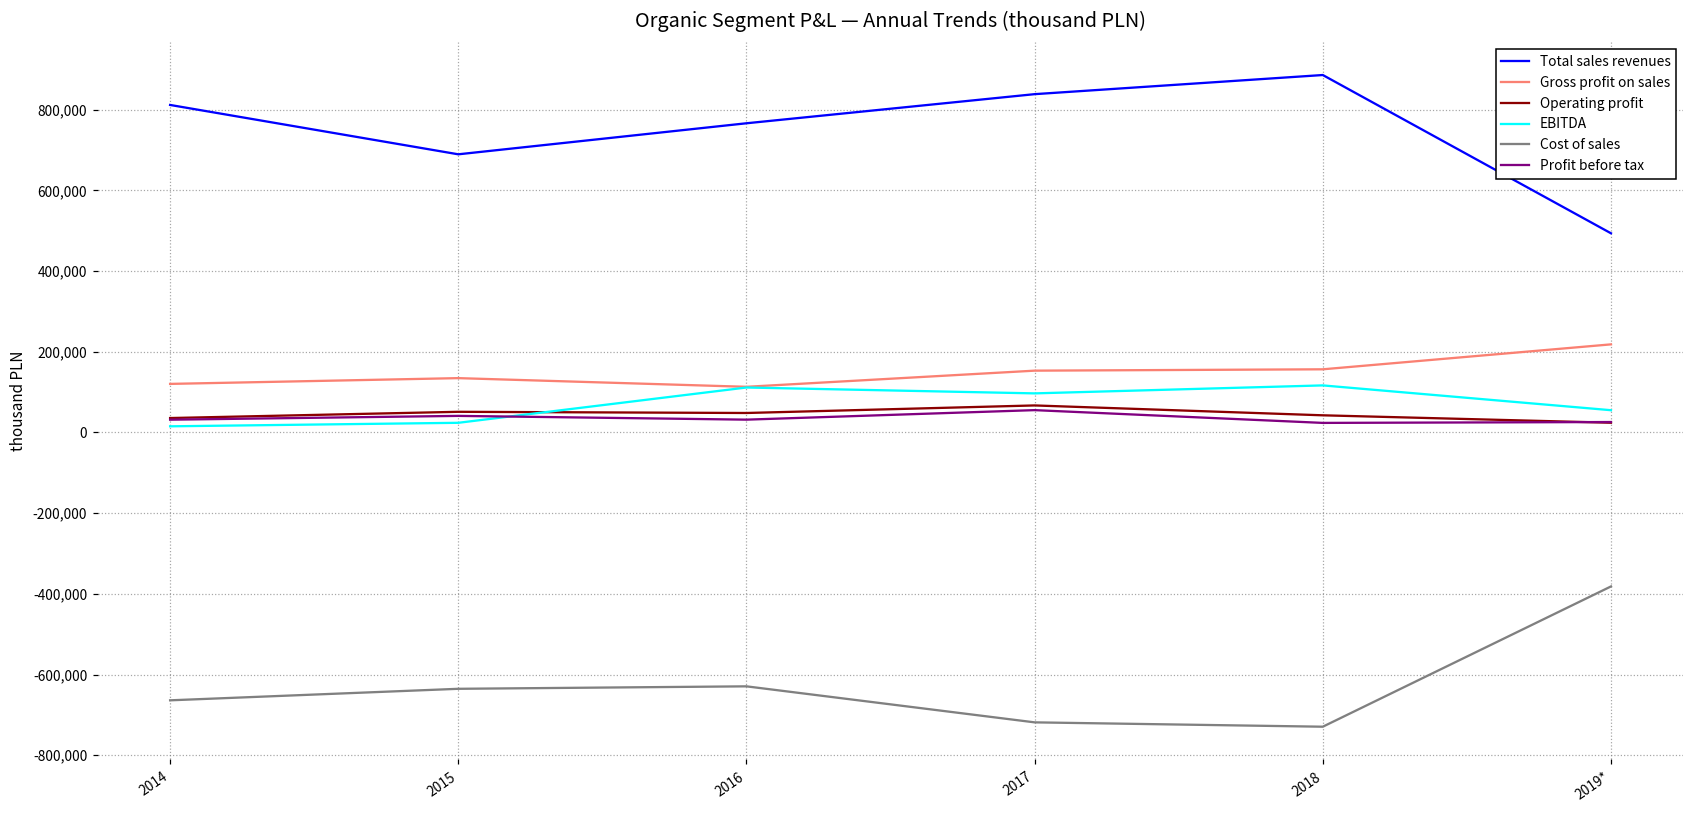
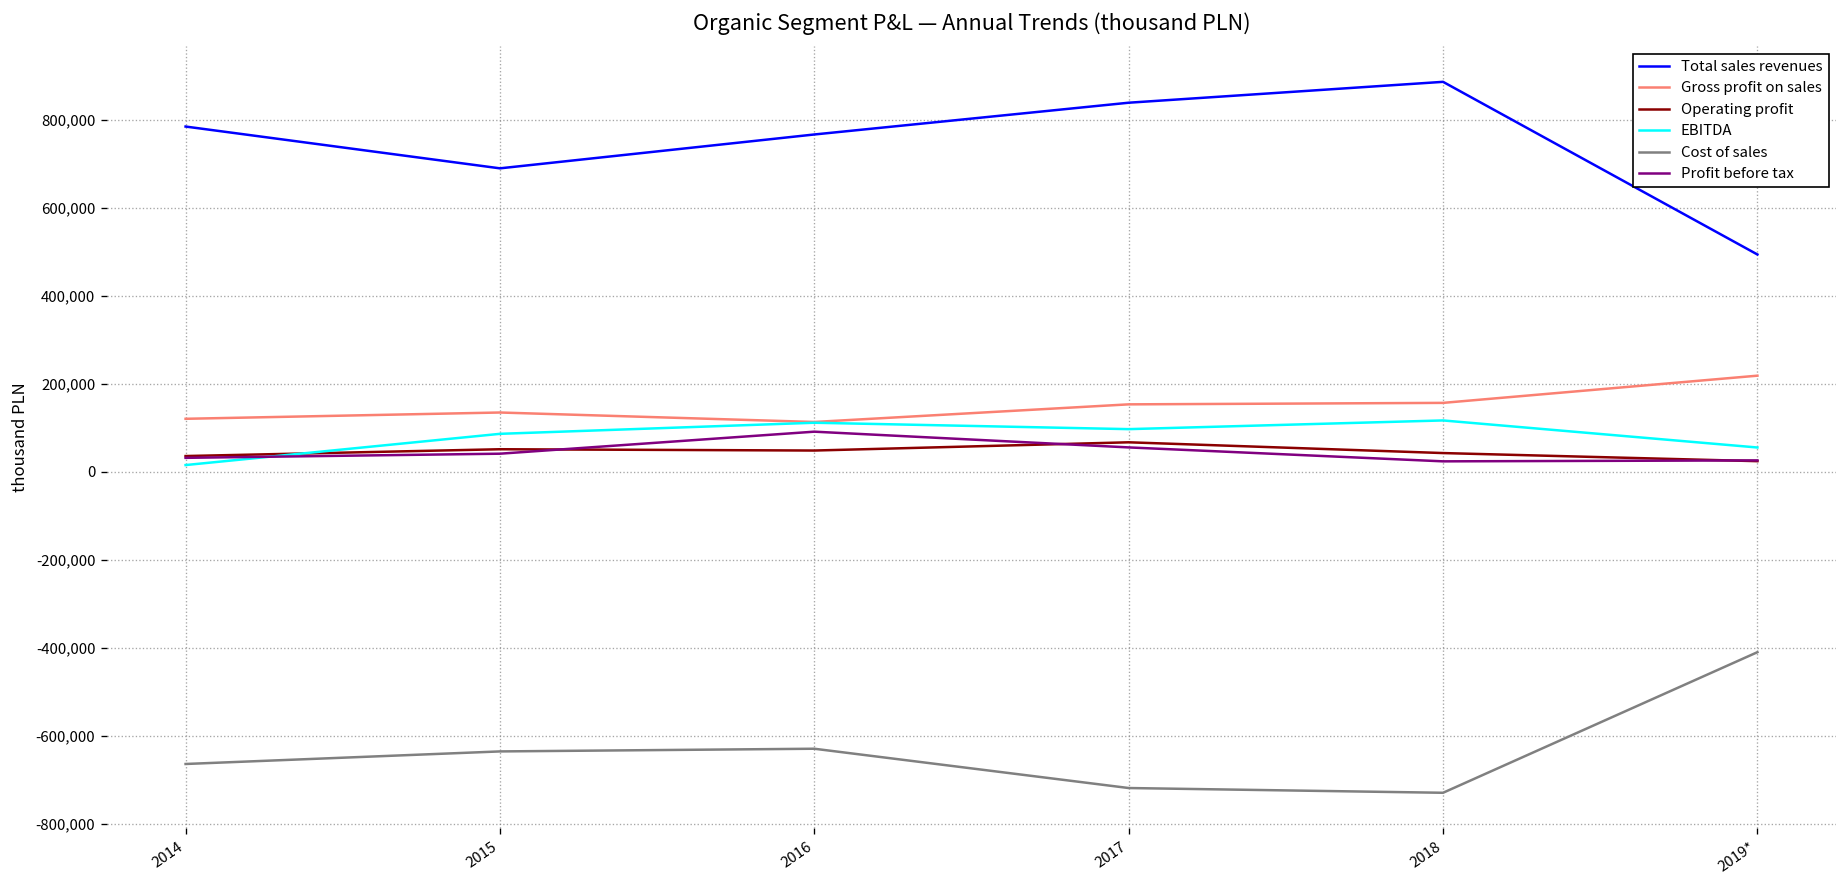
Total sales revenues, 2014: 810,000 -> 780,000
EBITDA, 2015: 20,000 -> 90,000
Profit before tax, 2016: 30,000 -> 90,000
Cost of sales, 2019*: -380,000 -> -410,000
